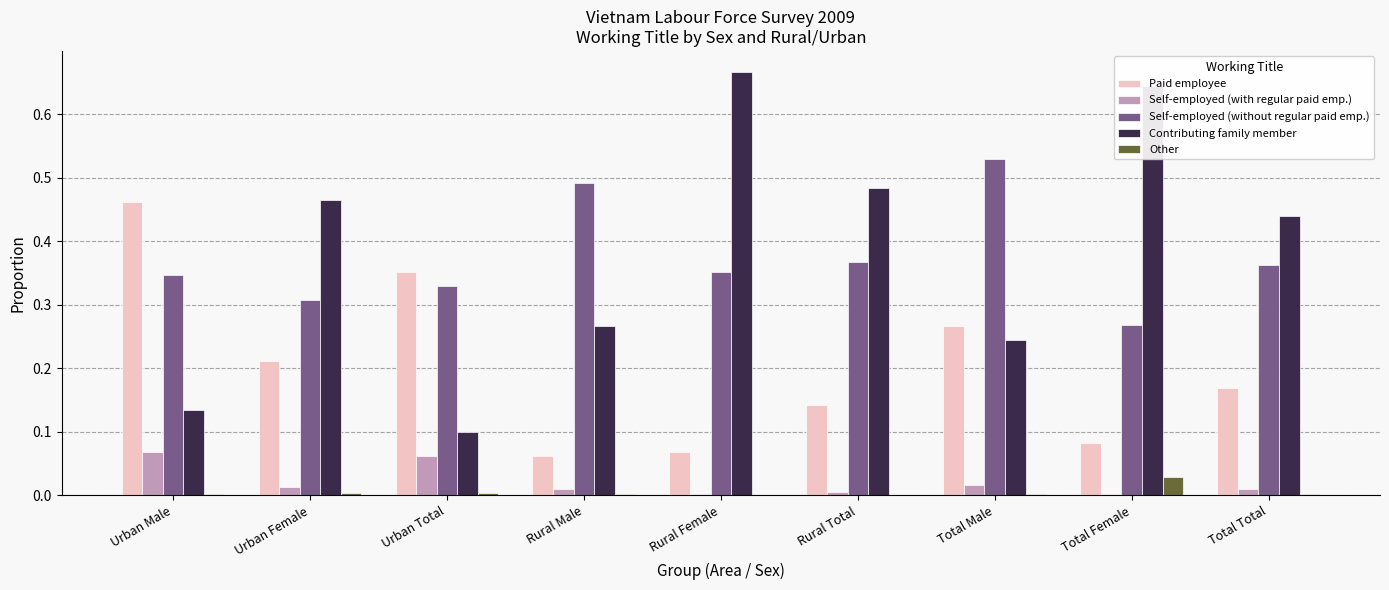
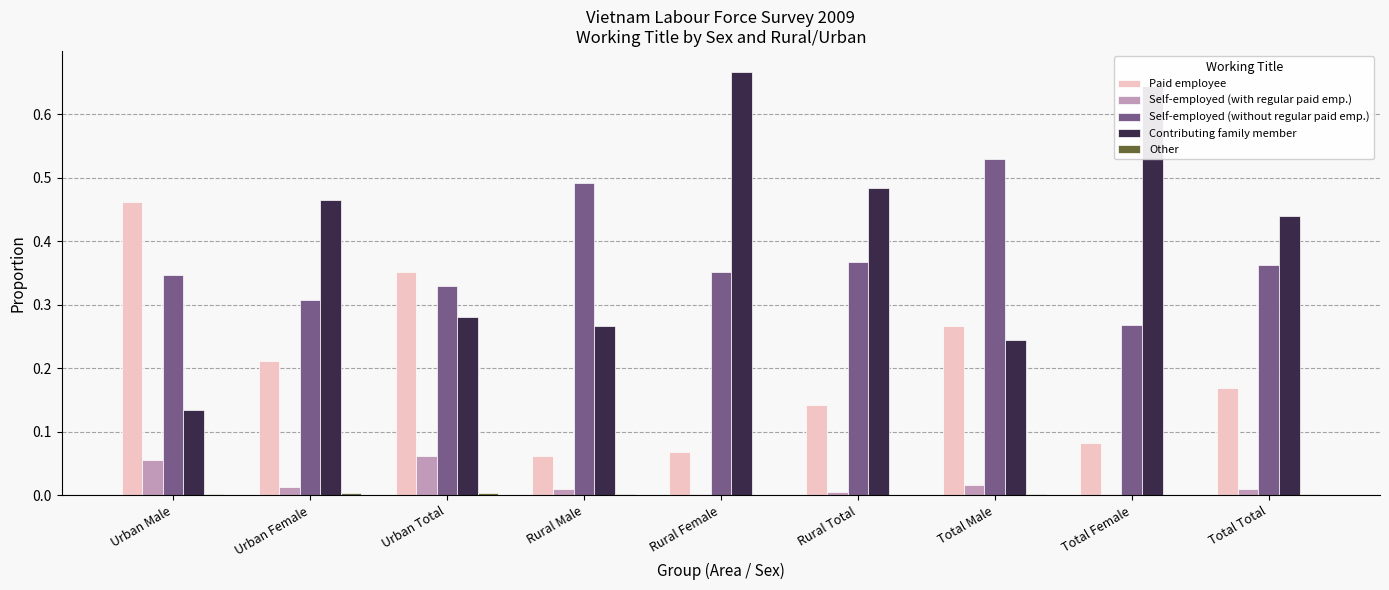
Self-employed (with regular paid emp.), Urban Male: 0.07 -> 0.06
Contributing family member, Urban Total: 0.10 -> 0.28
Other, Total Female: 0.03 -> 0.00
